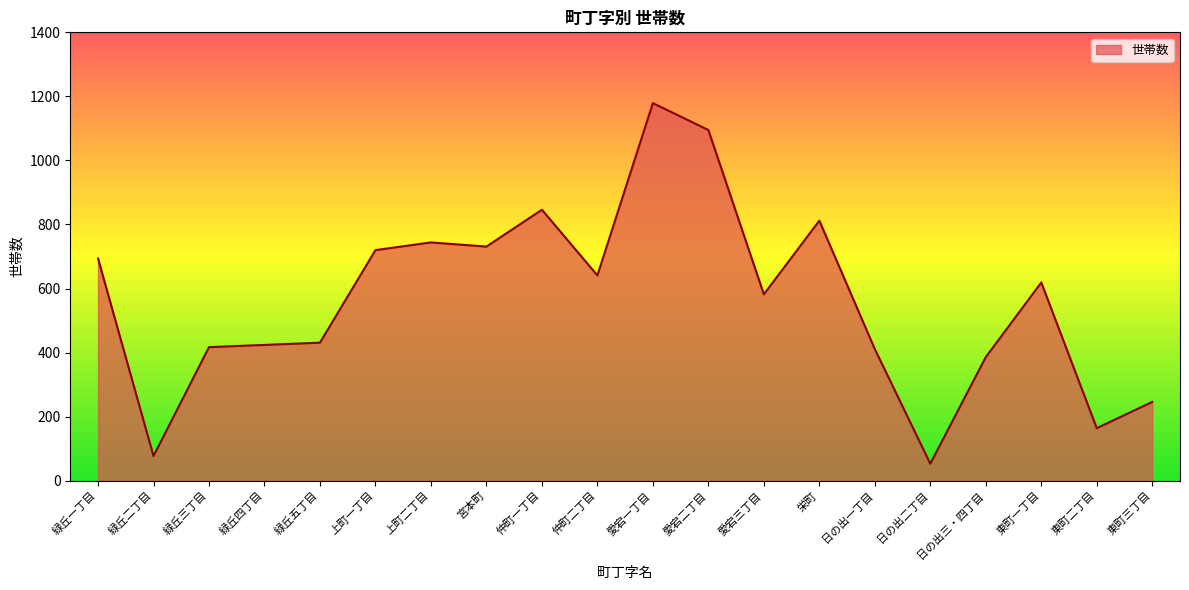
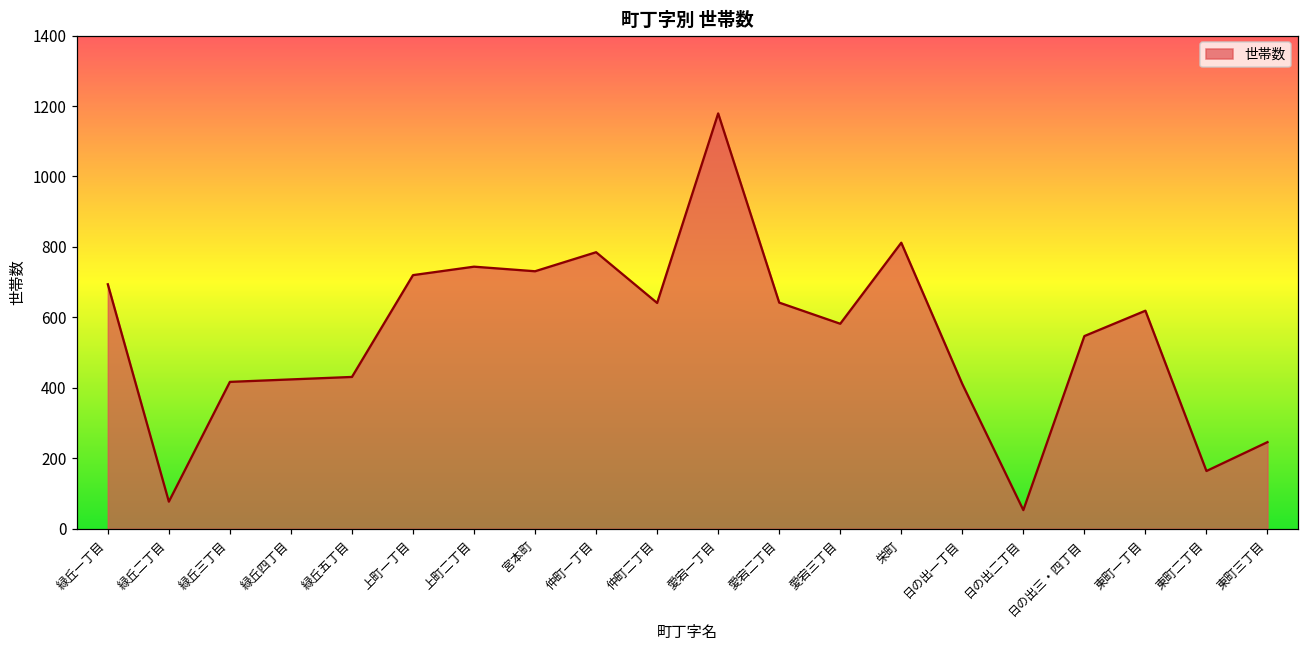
仲町一丁目: 850 -> 790
愛宕二丁目: 1100 -> 640
日の出三・四丁目: 390 -> 550
